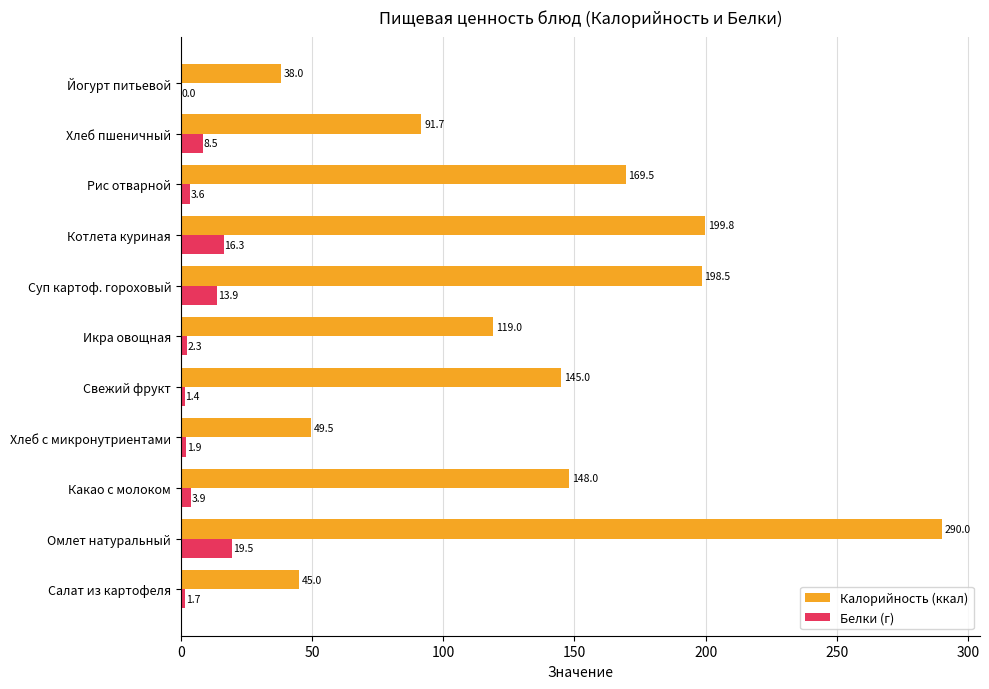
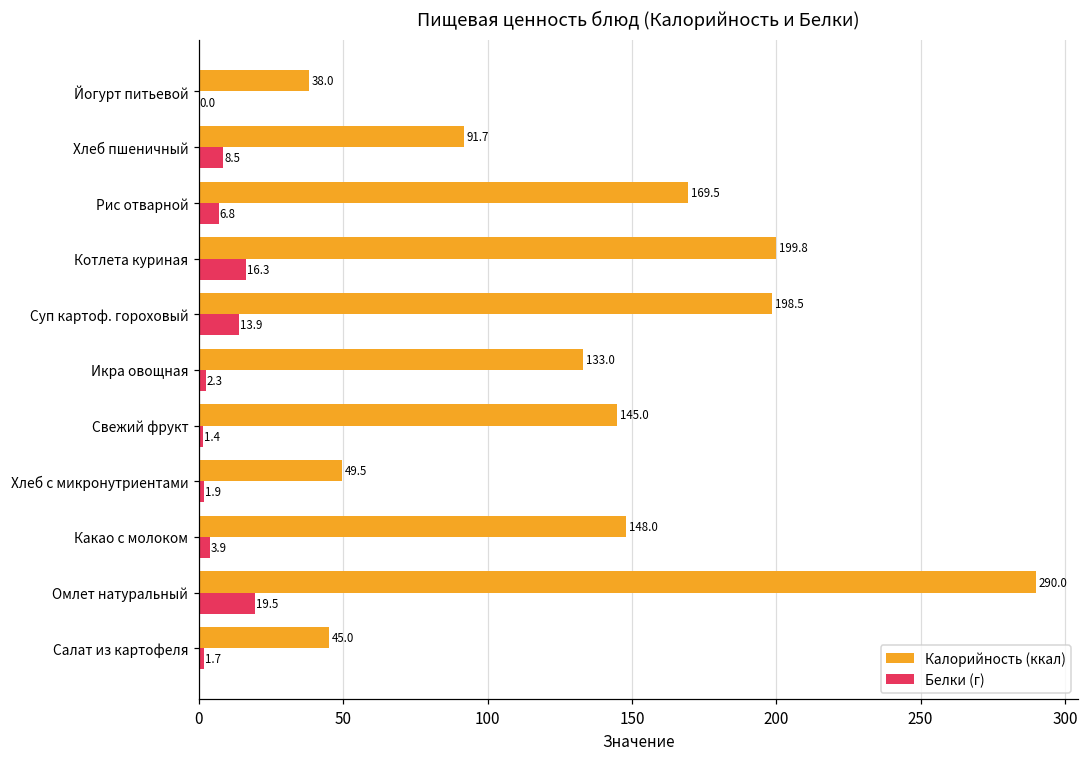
Белки (г), Рис отварной: 3.6 -> 6.8
Калорийность (ккал), Икра овощная: 119.0 -> 133.0
